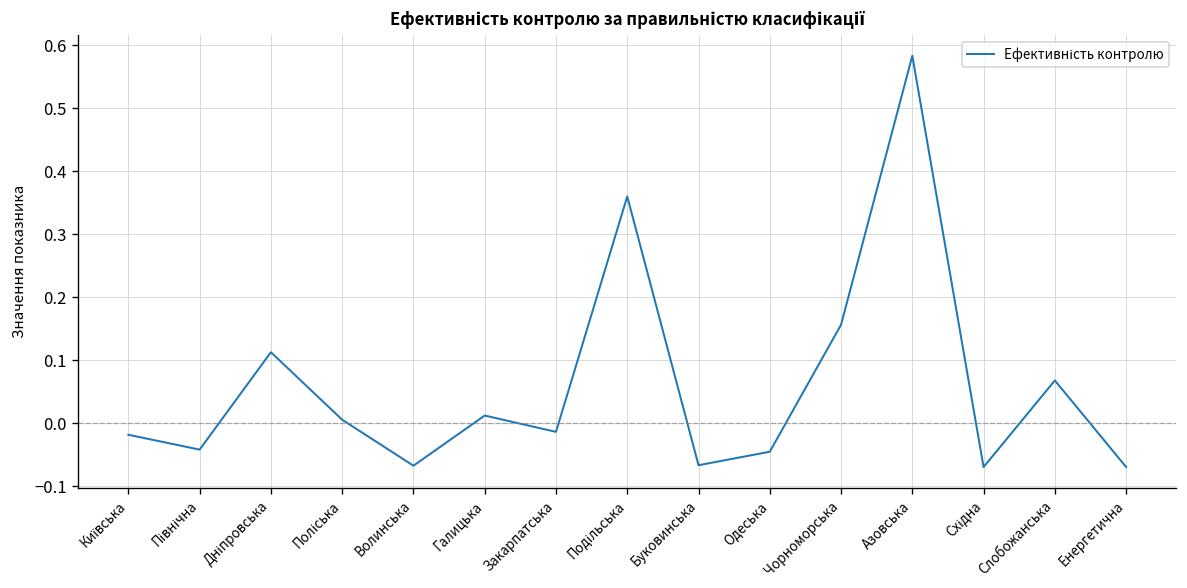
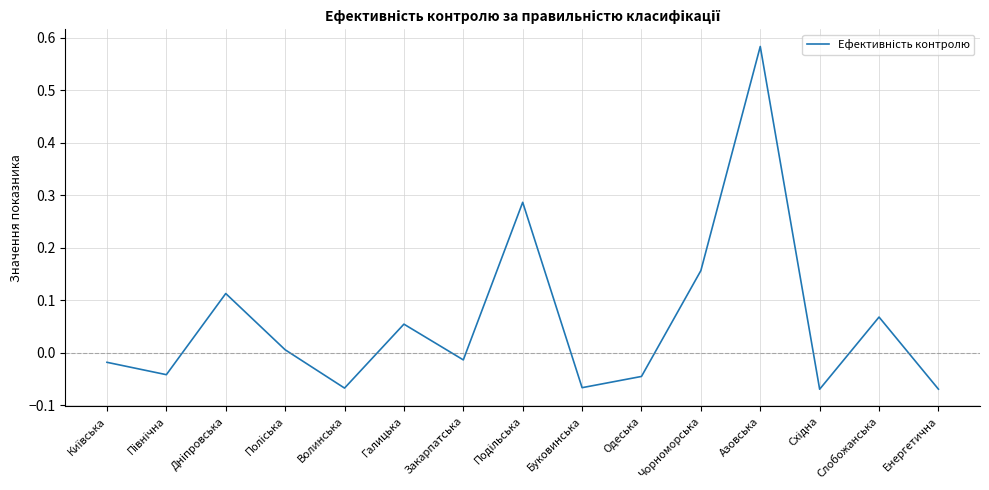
Галицька: 0.01 -> 0.05
Подільська: 0.36 -> 0.29
